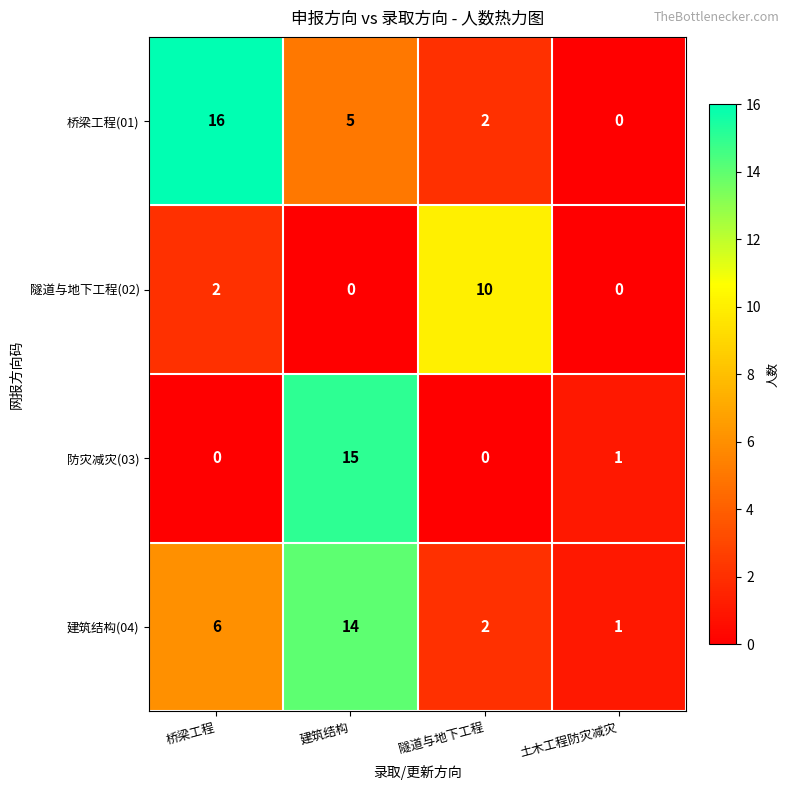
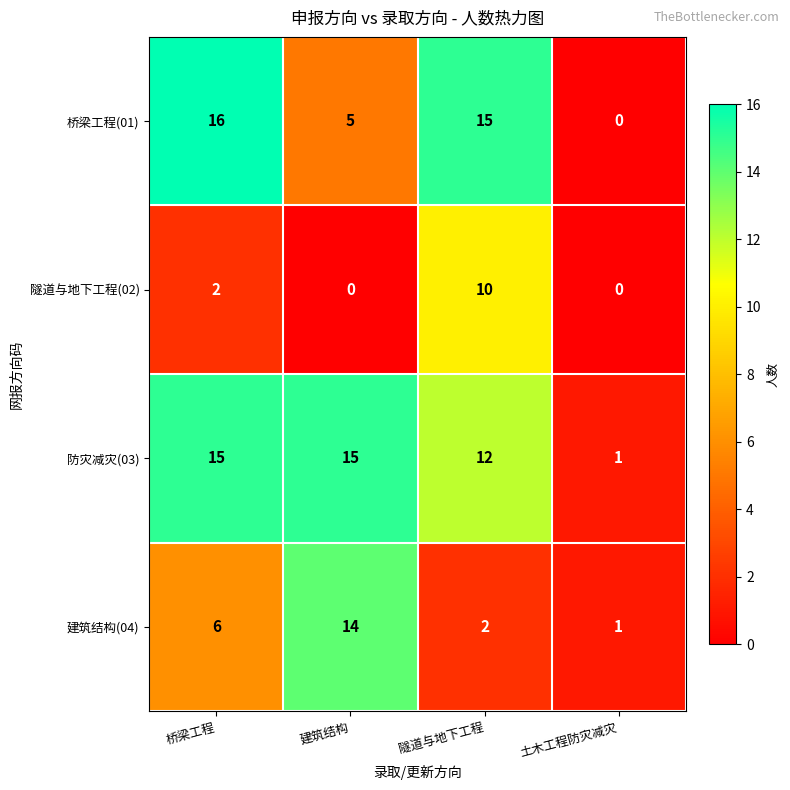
桥梁工程(01), 隧道与地下工程: 2 -> 15
防灾减灾(03), 桥梁工程: 0 -> 15
防灾减灾(03), 隧道与地下工程: 0 -> 12
